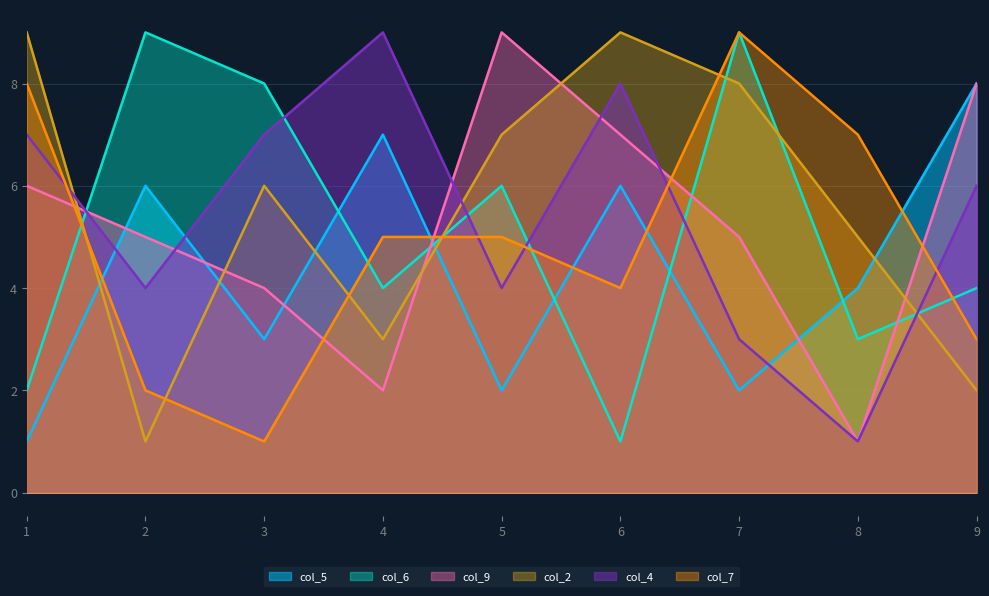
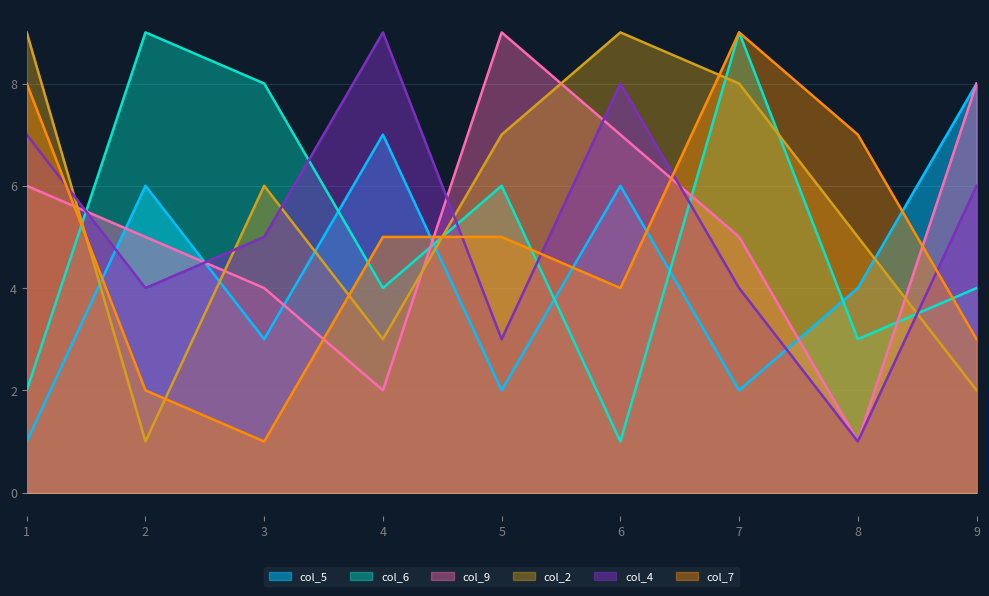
col_4, 3: 7 -> 5
col_4, 5: 4 -> 3
col_4, 7: 3 -> 4
